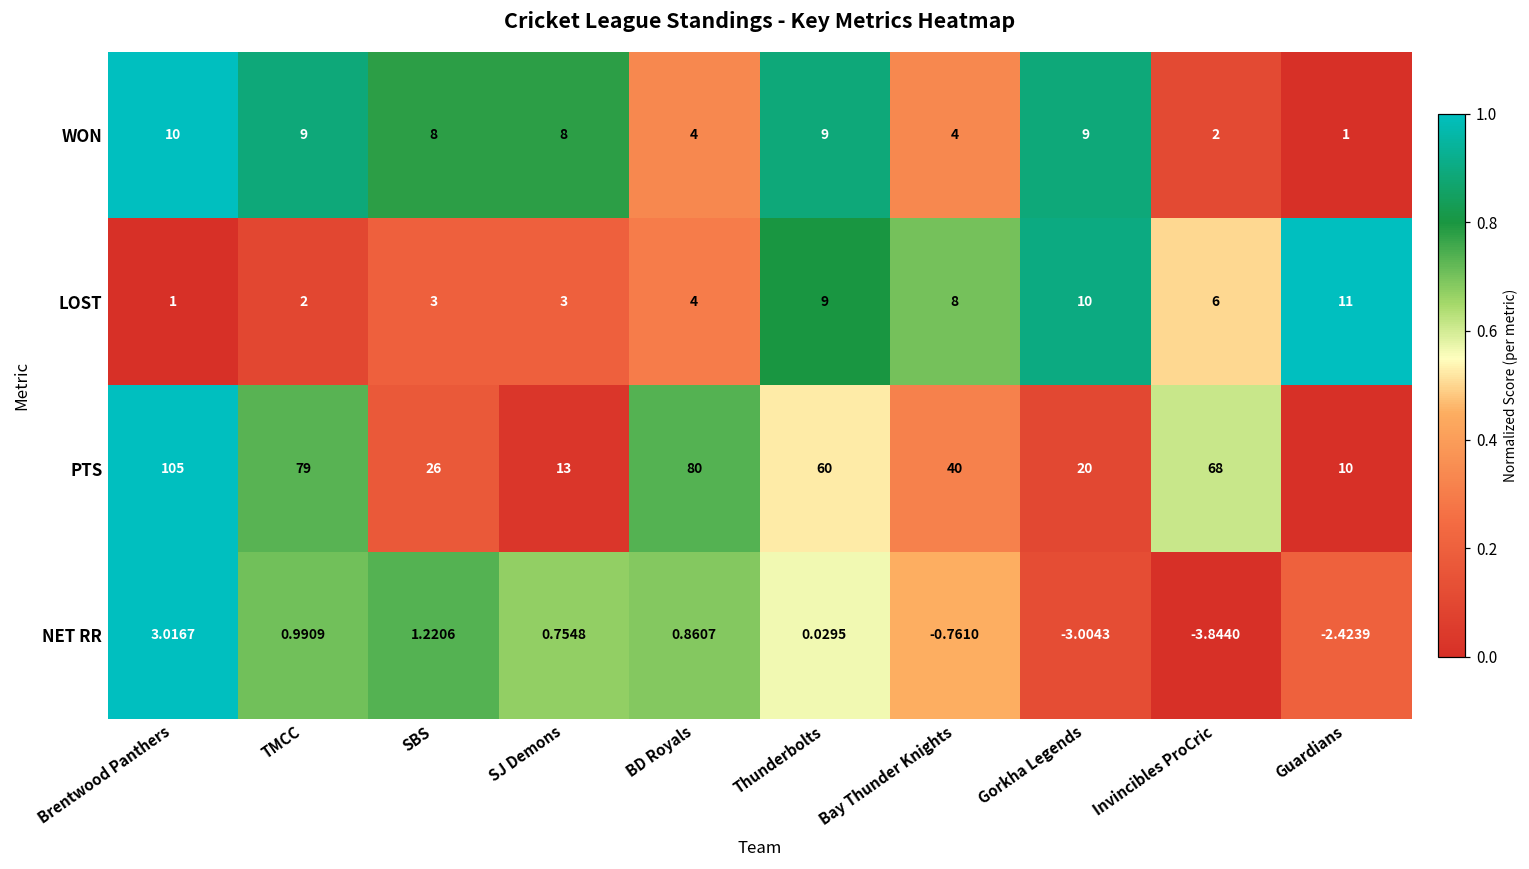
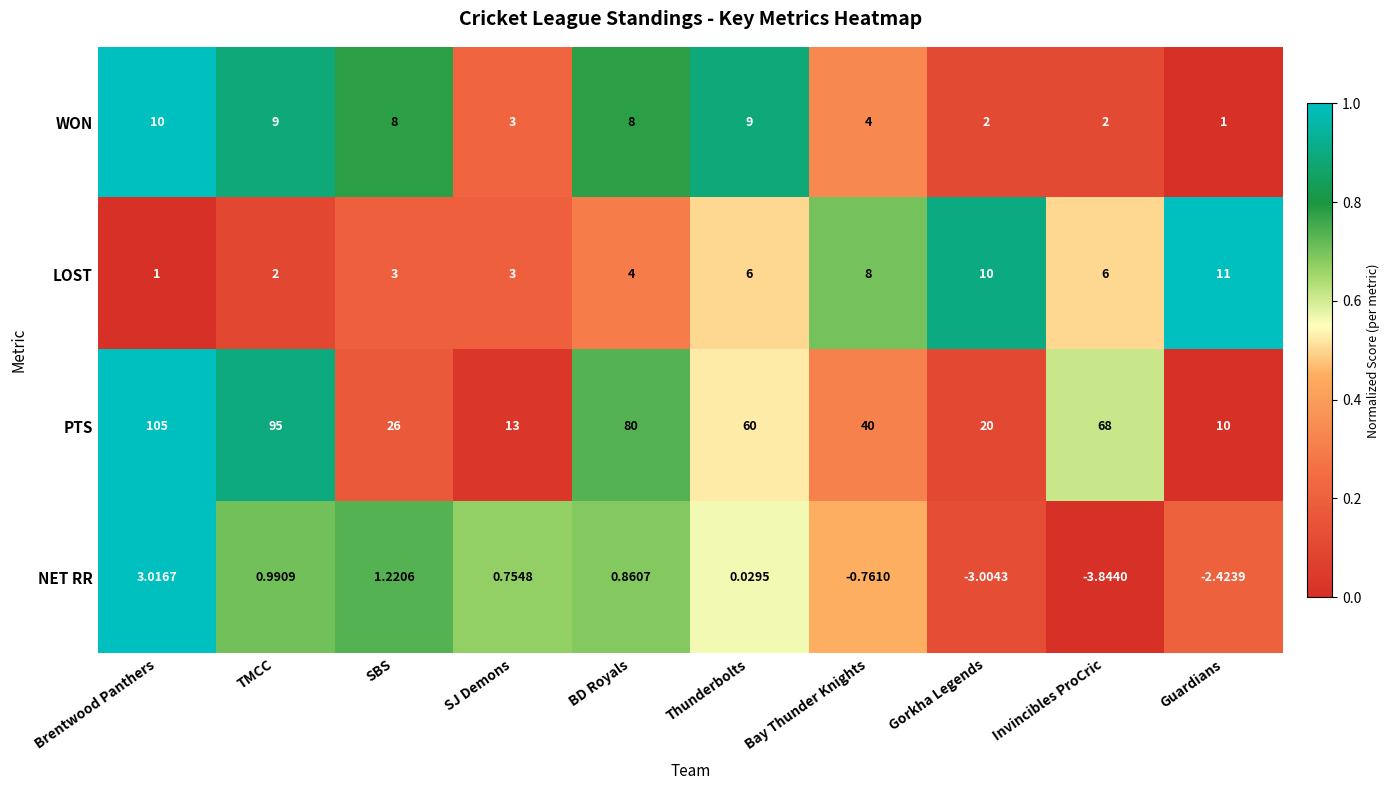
WON, SJ Demons: 8 -> 3
WON, BD Royals: 4 -> 8
WON, Gorkha Legends: 9 -> 2
LOST, Thunderbolts: 9 -> 6
PTS, TMCC: 79 -> 95
